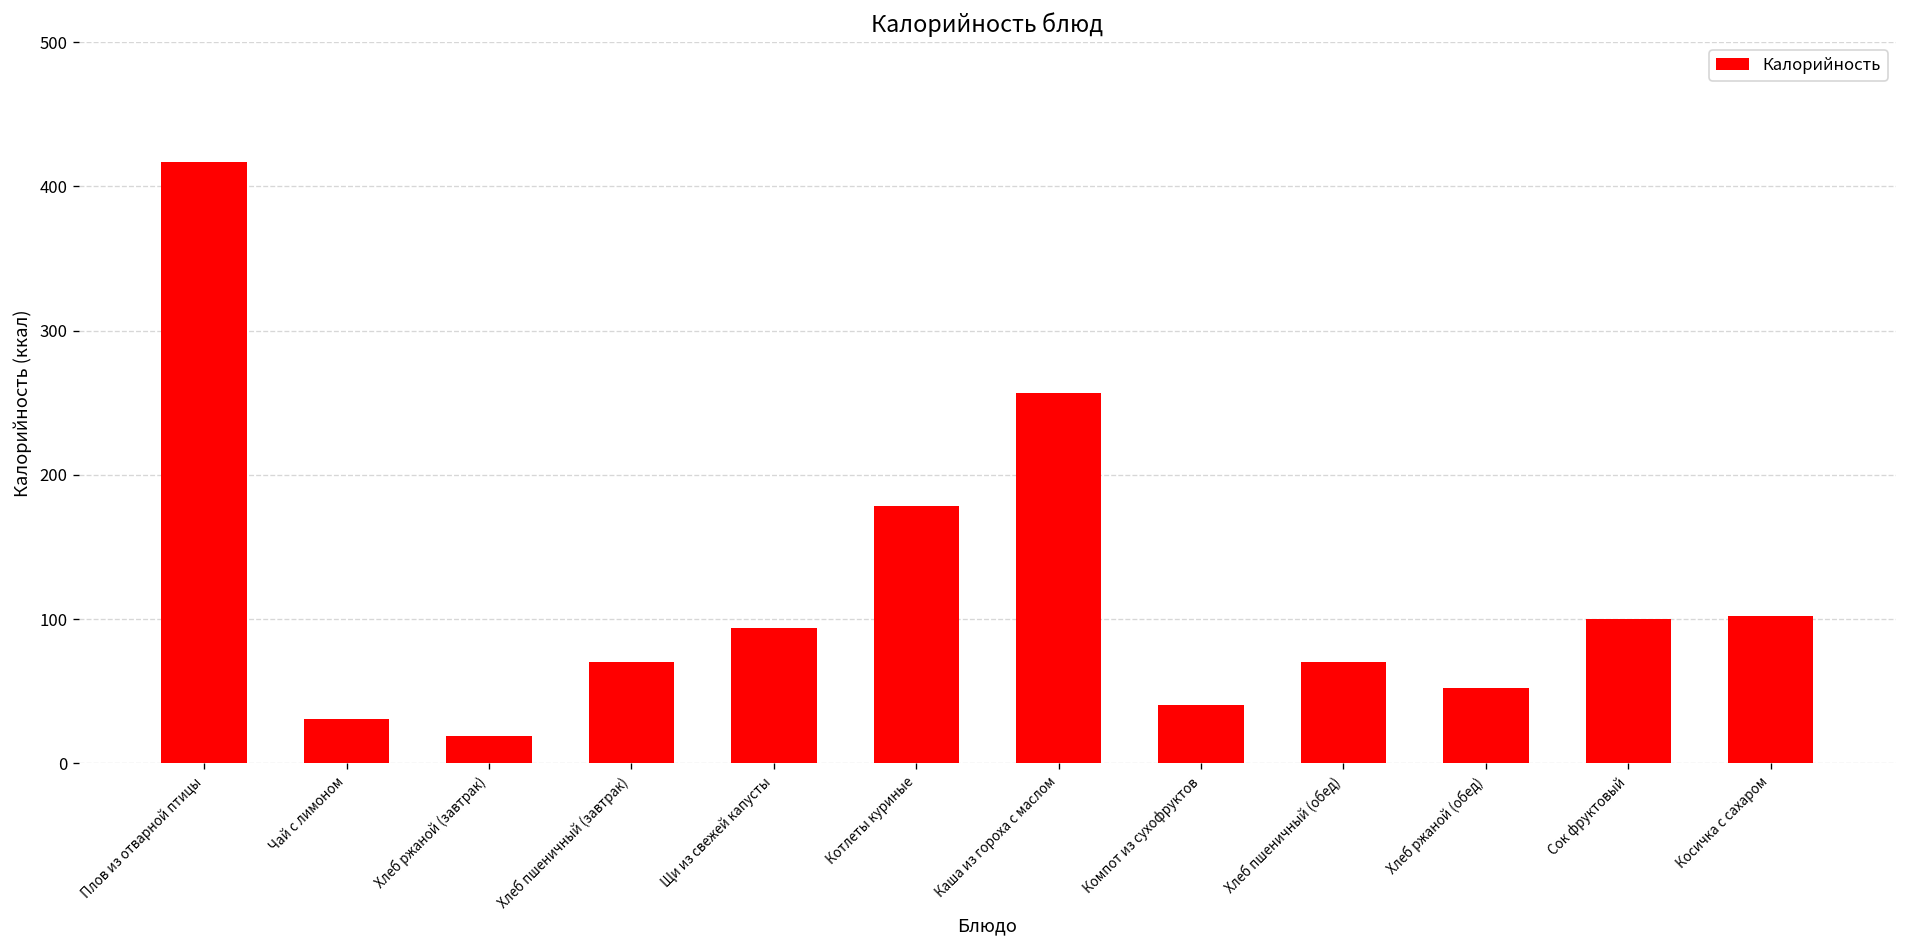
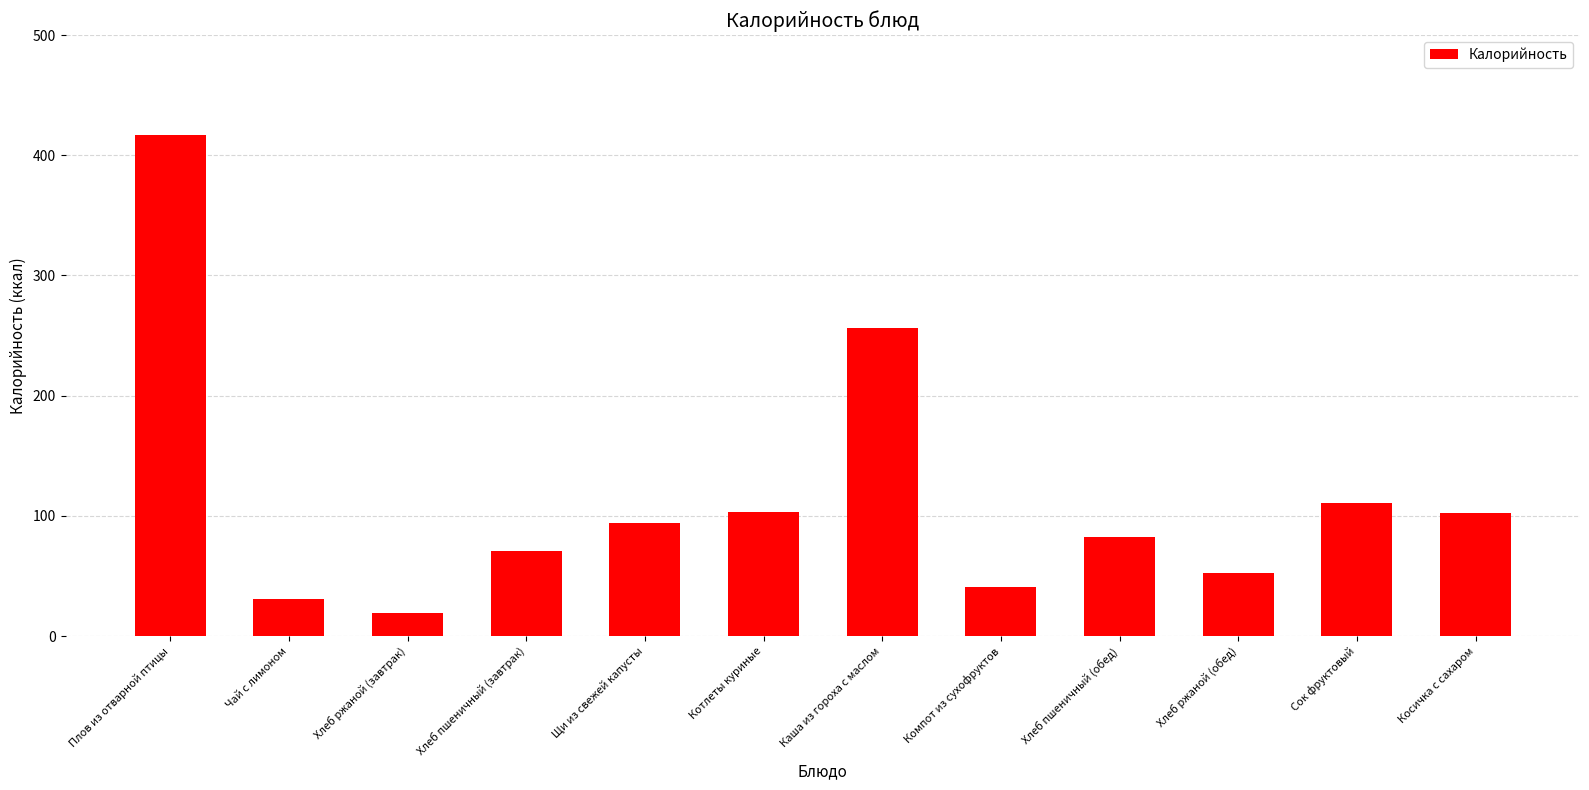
Котлеты куриные: 178 -> 103
Хлеб пшеничный (обед): 71 -> 82
Сок фруктовый: 100 -> 111
